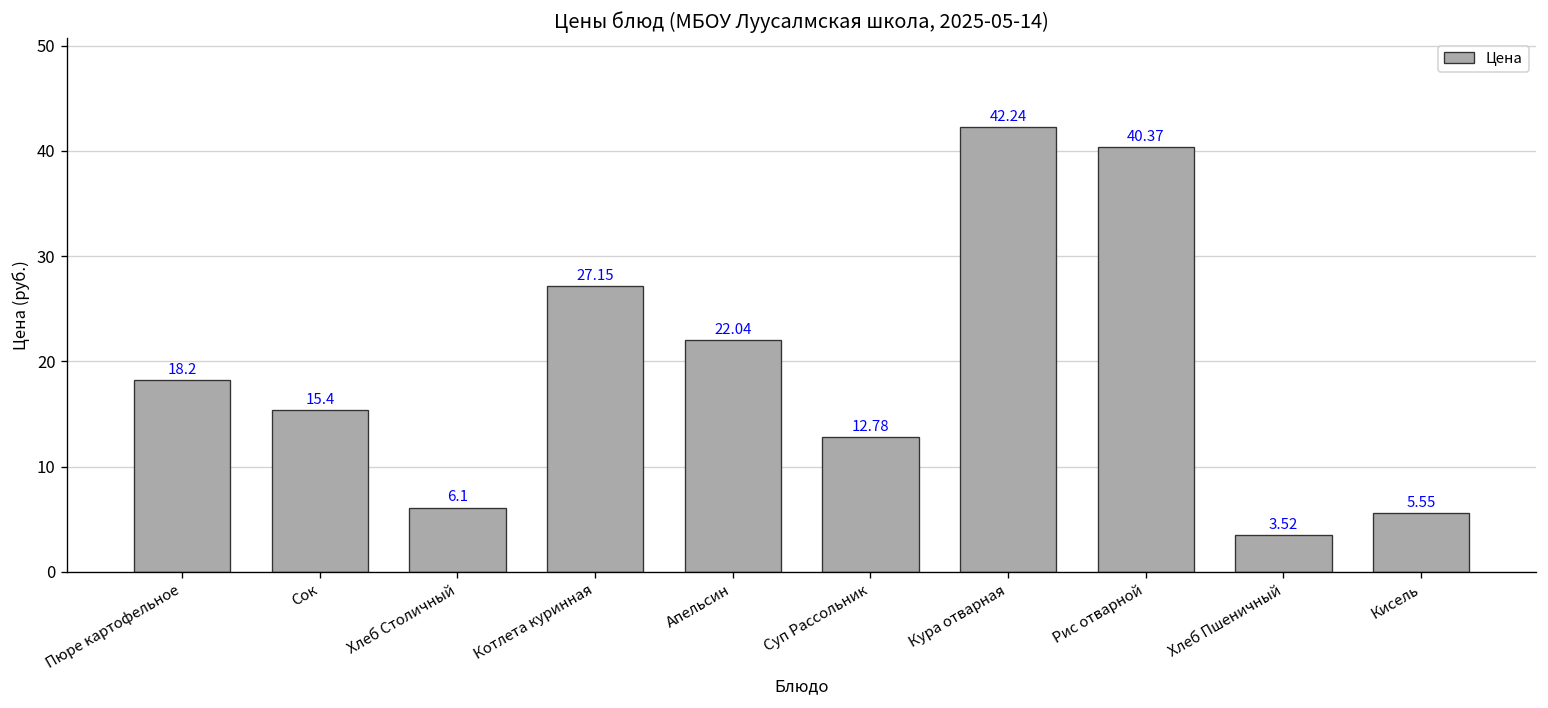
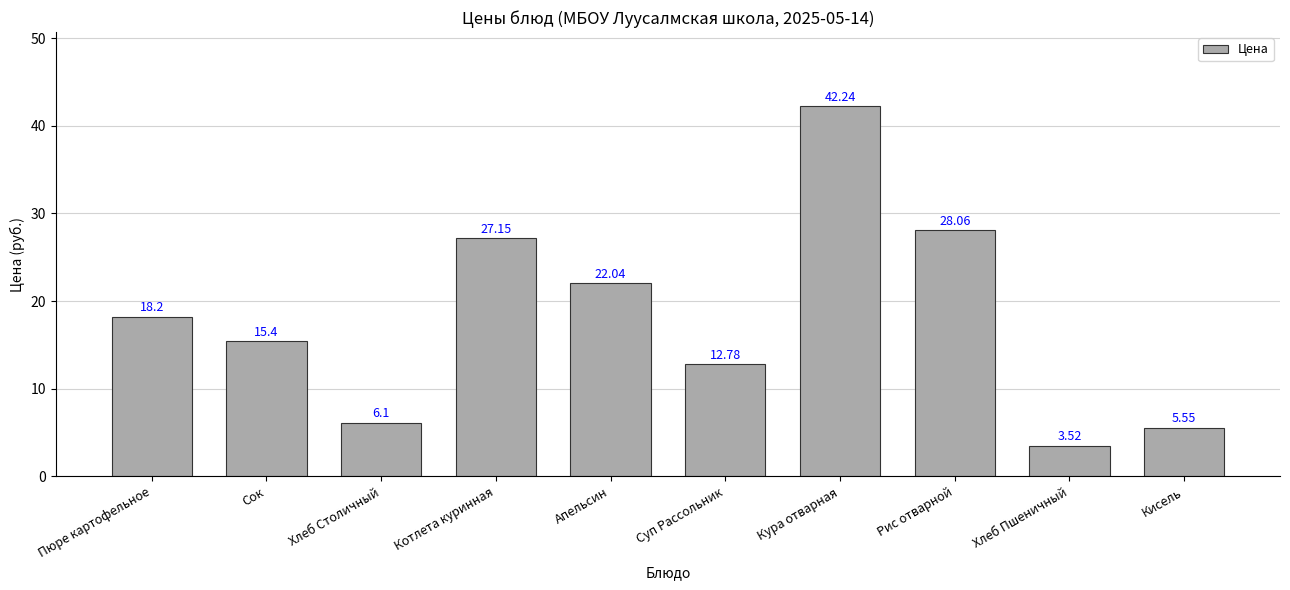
Рис отварной: 40.37 -> 28.06
